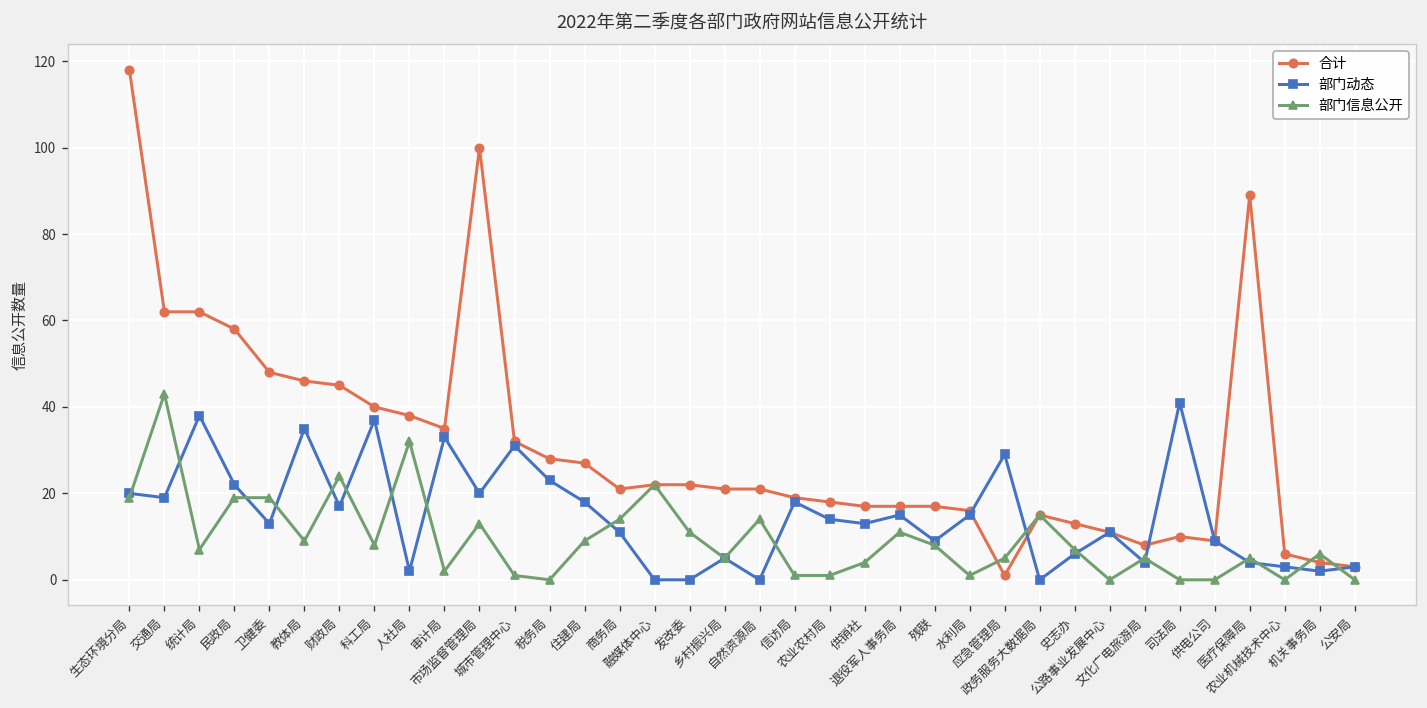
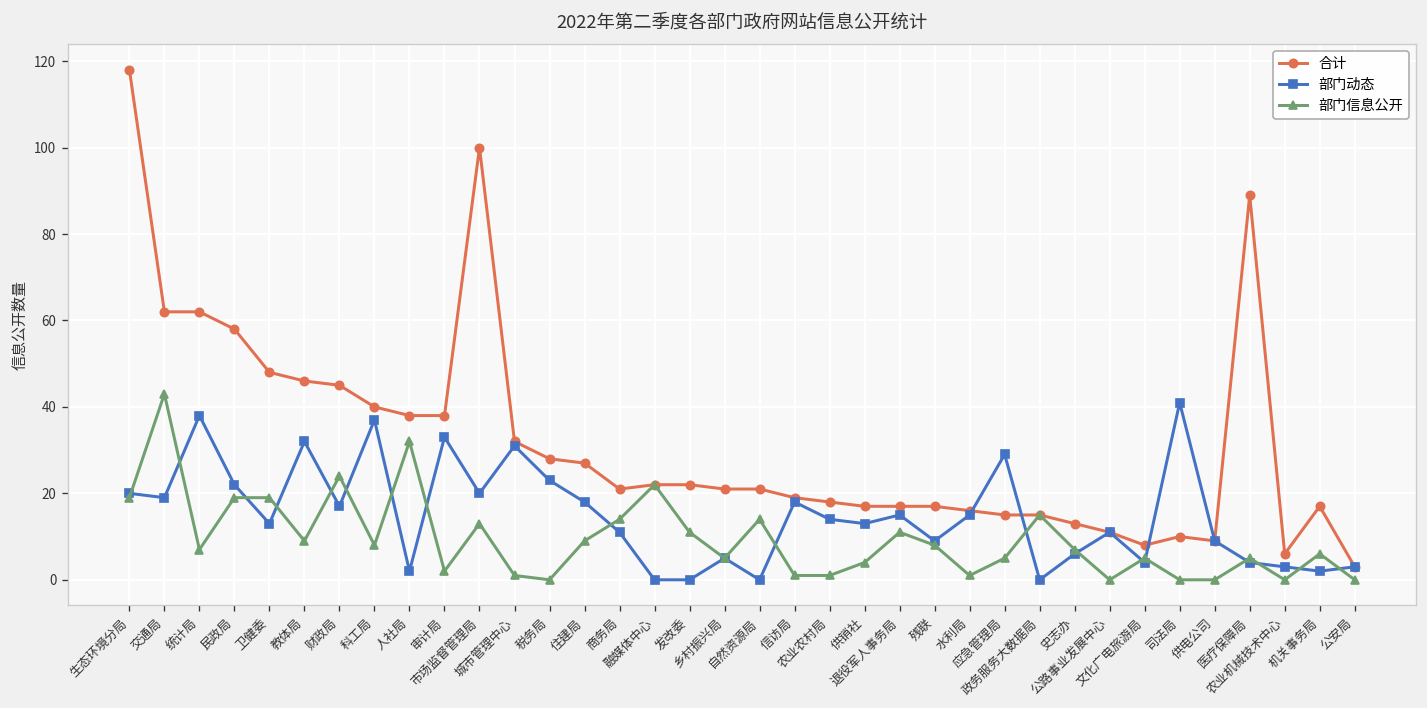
部门动态, 教体局: 35 -> 32
合计, 审计局: 35 -> 38
合计, 应急管理局: 1 -> 15
合计, 机关事务局: 4 -> 17
